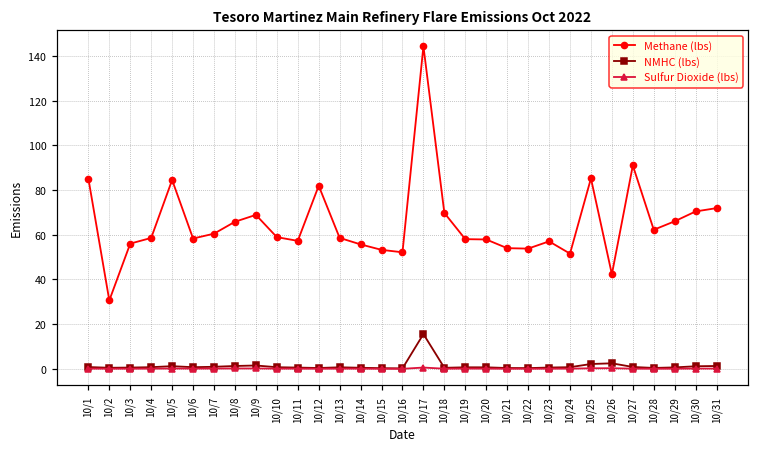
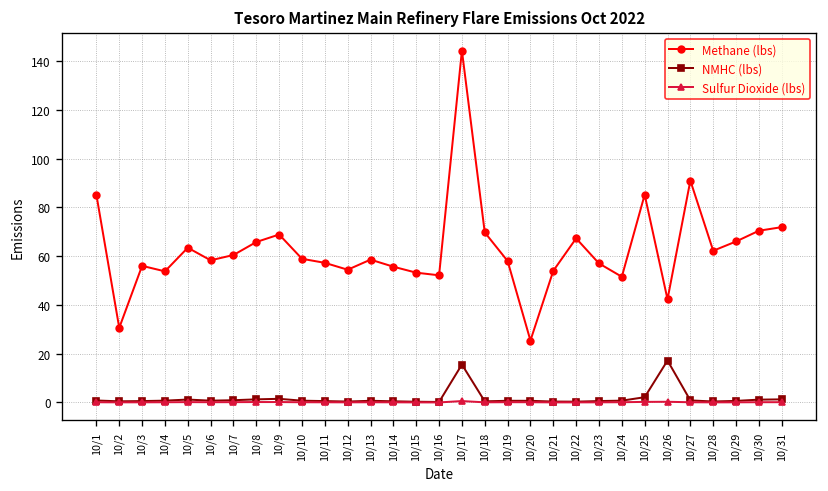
Methane (lbs), 10/4: 59 -> 54
Methane (lbs), 10/5: 84 -> 63
Methane (lbs), 10/12: 82 -> 54
Methane (lbs), 10/20: 58 -> 25
Methane (lbs), 10/22: 54 -> 67
NMHC (lbs), 10/26: 2 -> 17
